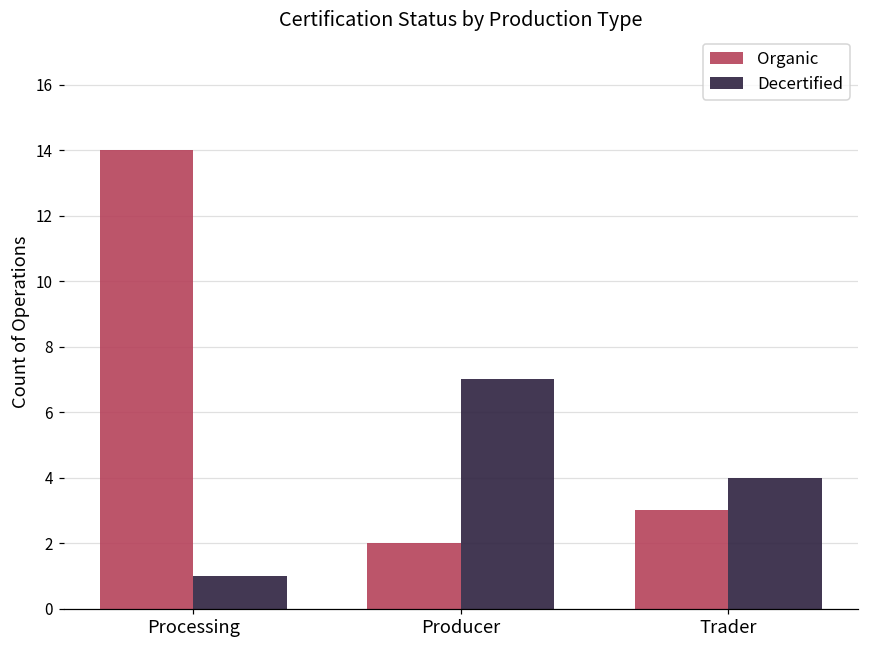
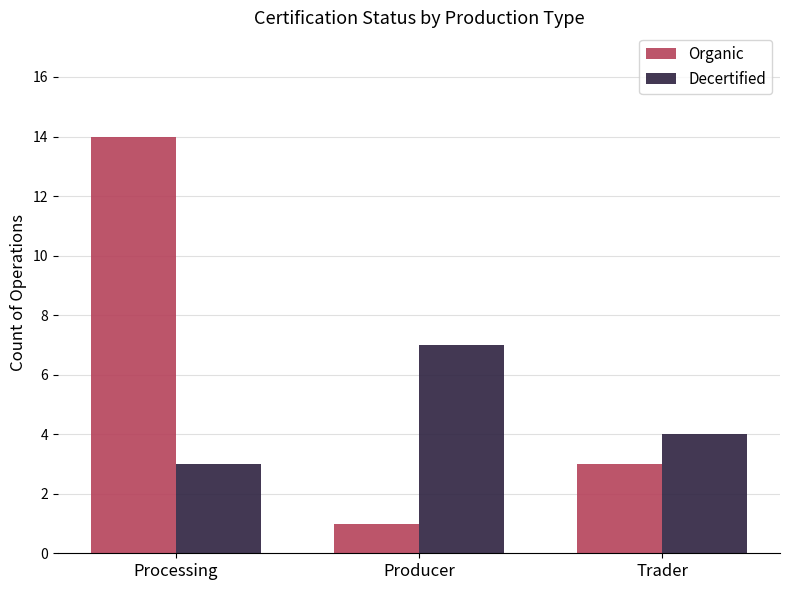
Decertified, Processing: 1 -> 3
Organic, Producer: 2 -> 1
